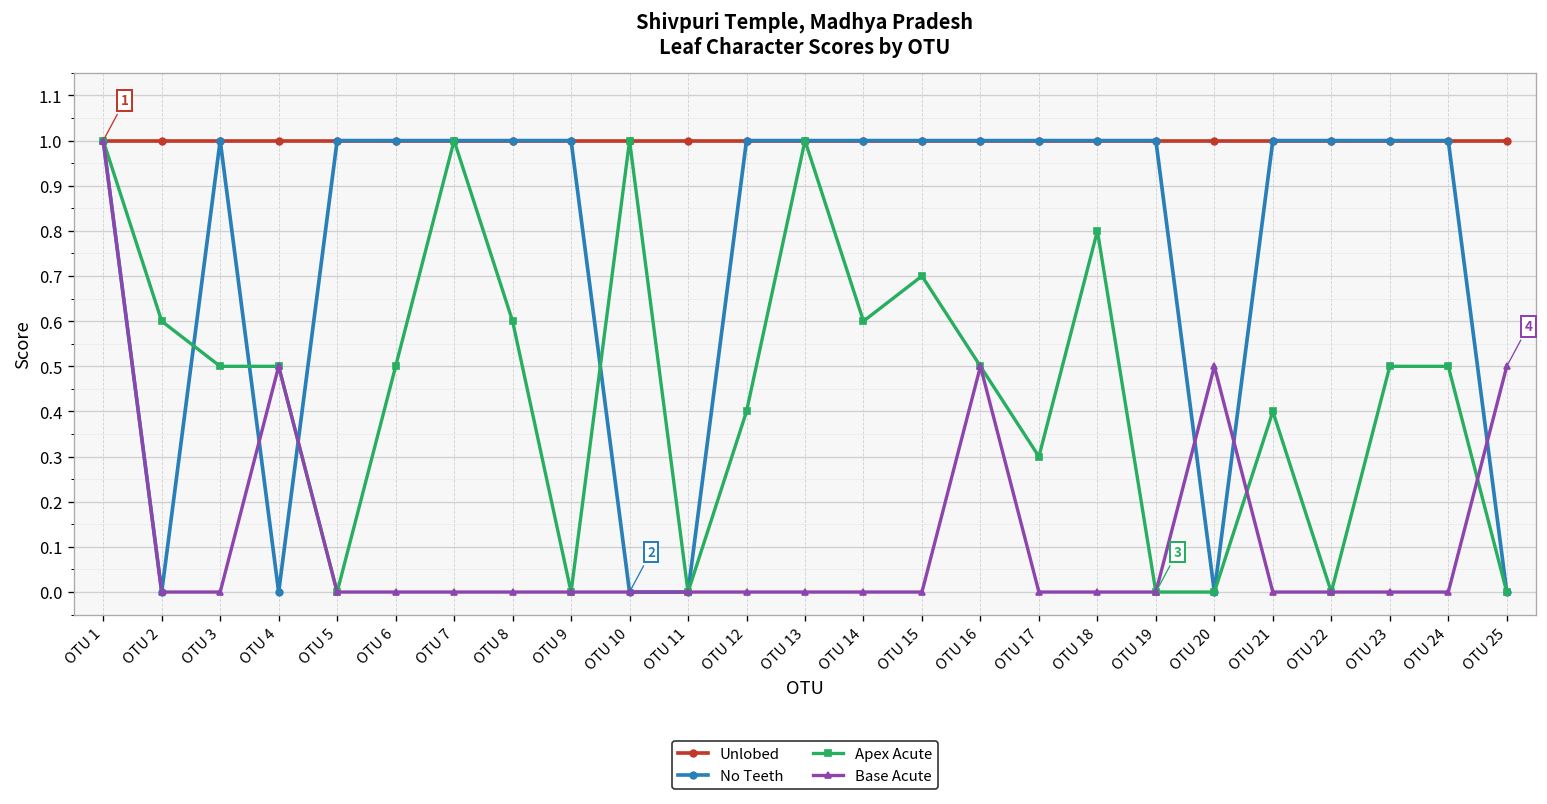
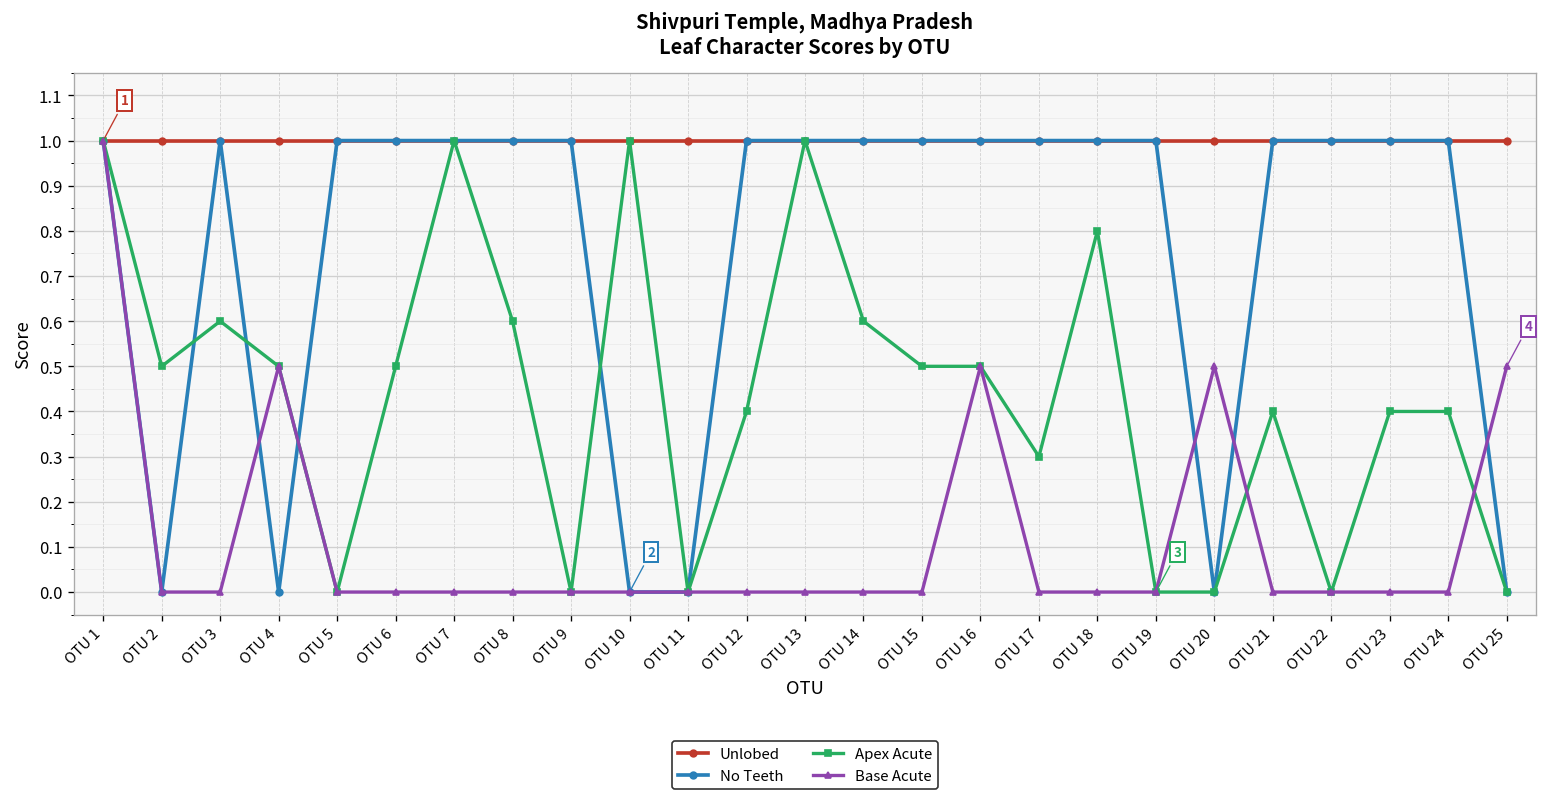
Apex Acute, OTU 2: 0.6 -> 0.5
Apex Acute, OTU 3: 0.5 -> 0.6
Apex Acute, OTU 15: 0.7 -> 0.5
Apex Acute, OTU 23: 0.5 -> 0.4
Apex Acute, OTU 24: 0.5 -> 0.4
